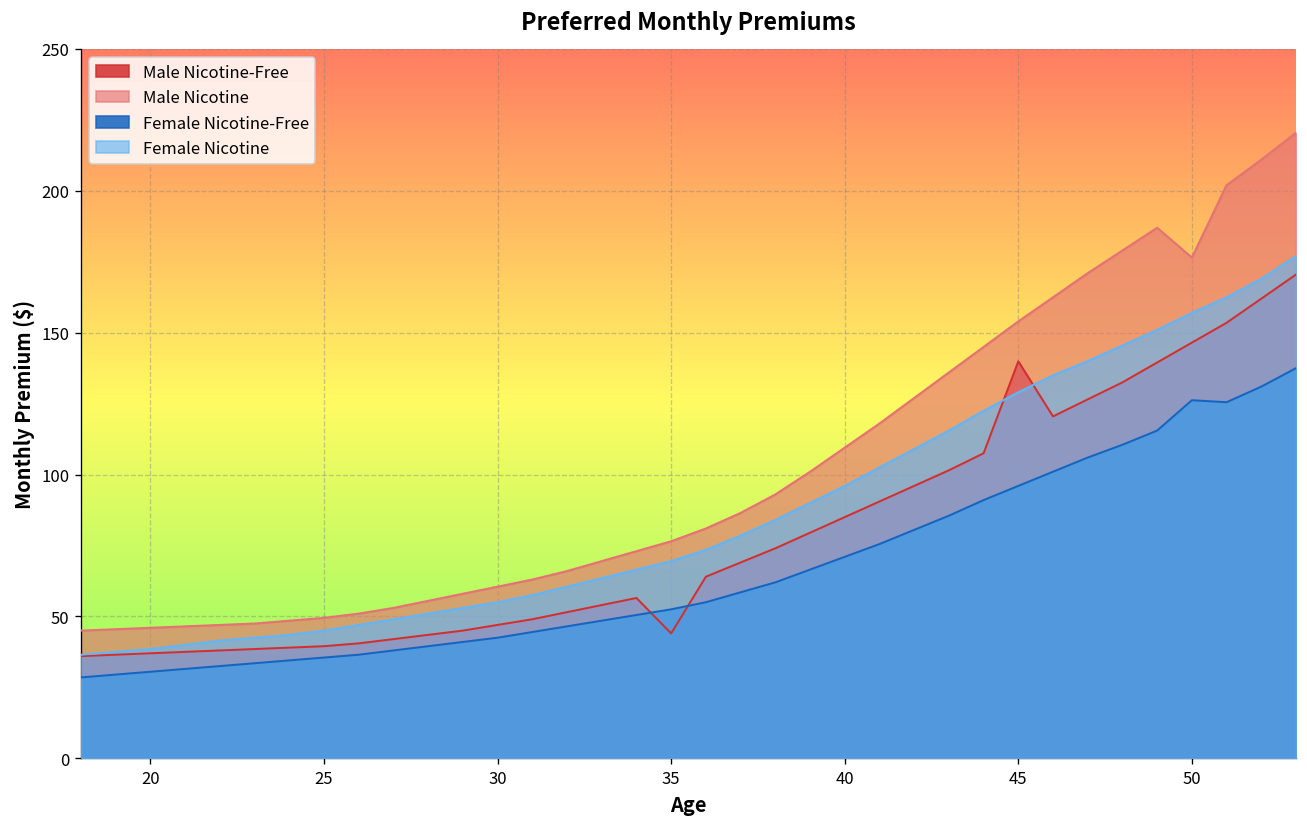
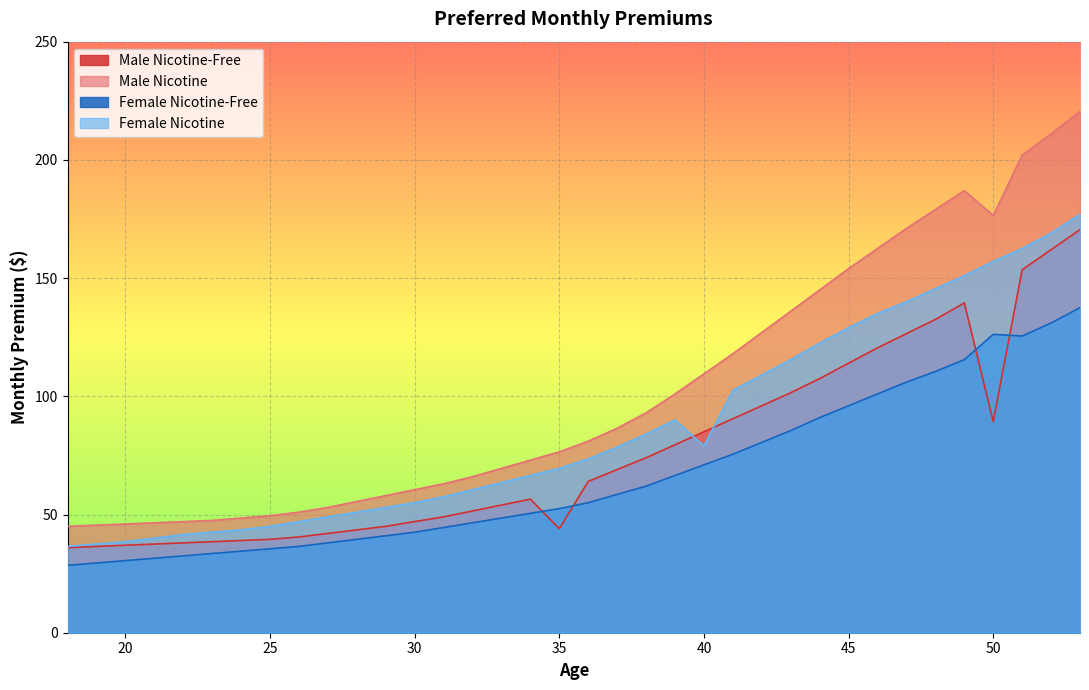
Female Nicotine, 40: 96 -> 79
Male Nicotine-Free, 45: 140 -> 114
Male Nicotine-Free, 50: 147 -> 89
